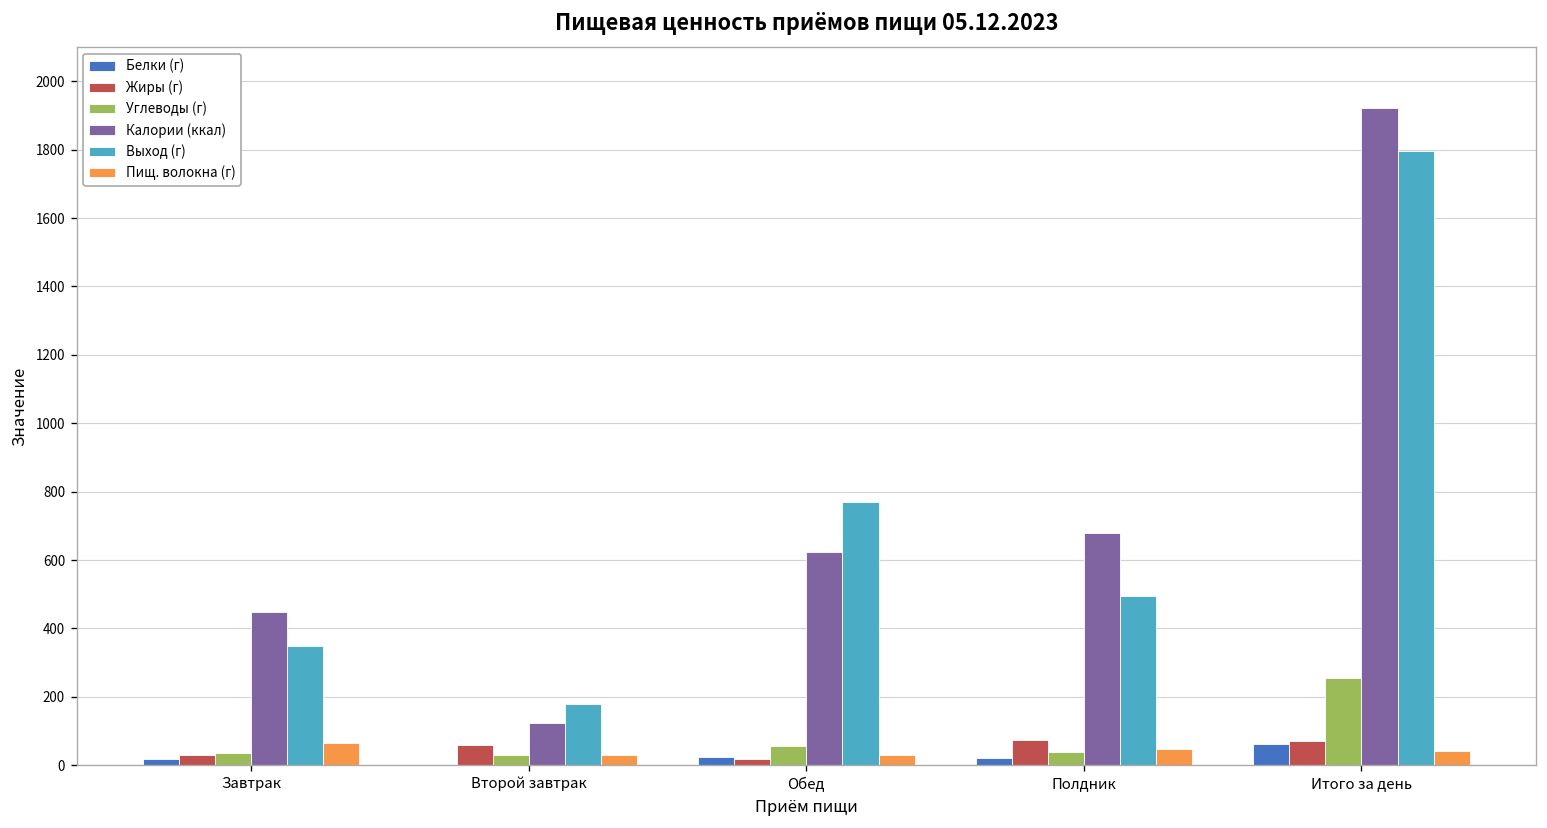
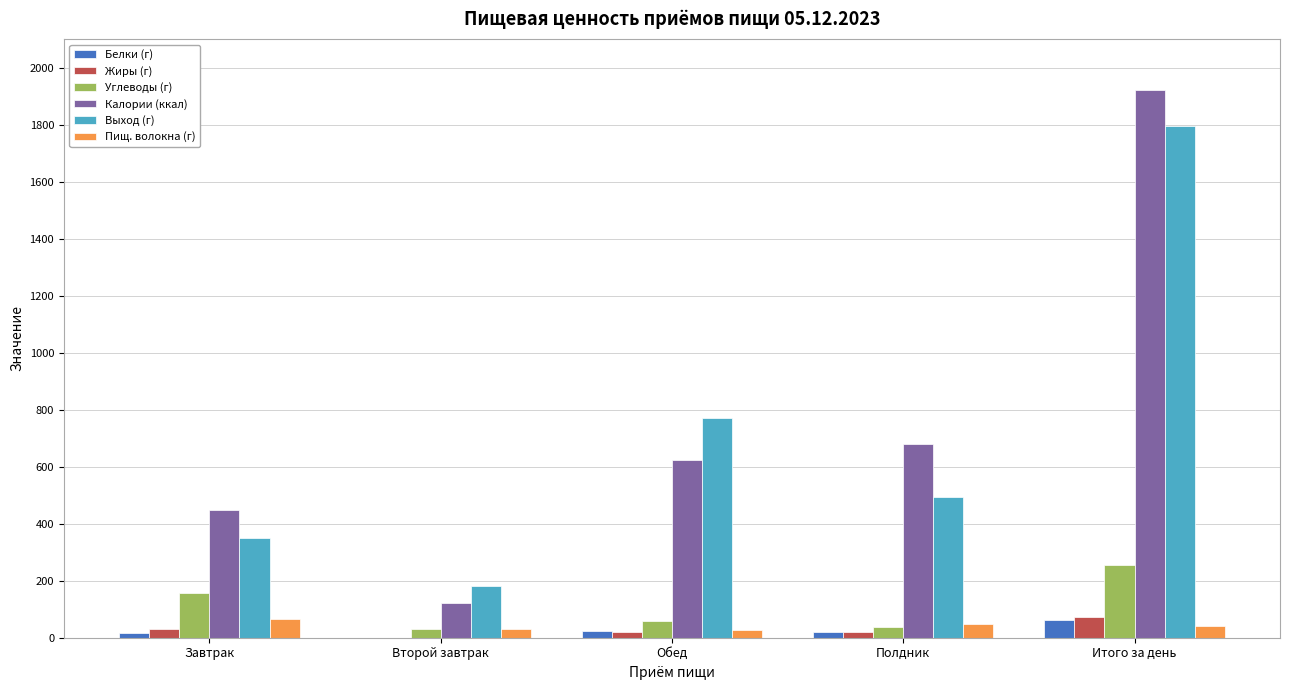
Углеводы (г), Завтрак: 40 -> 160
Жиры (г), Второй завтрак: 60 -> 0
Жиры (г), Полдник: 70 -> 20
